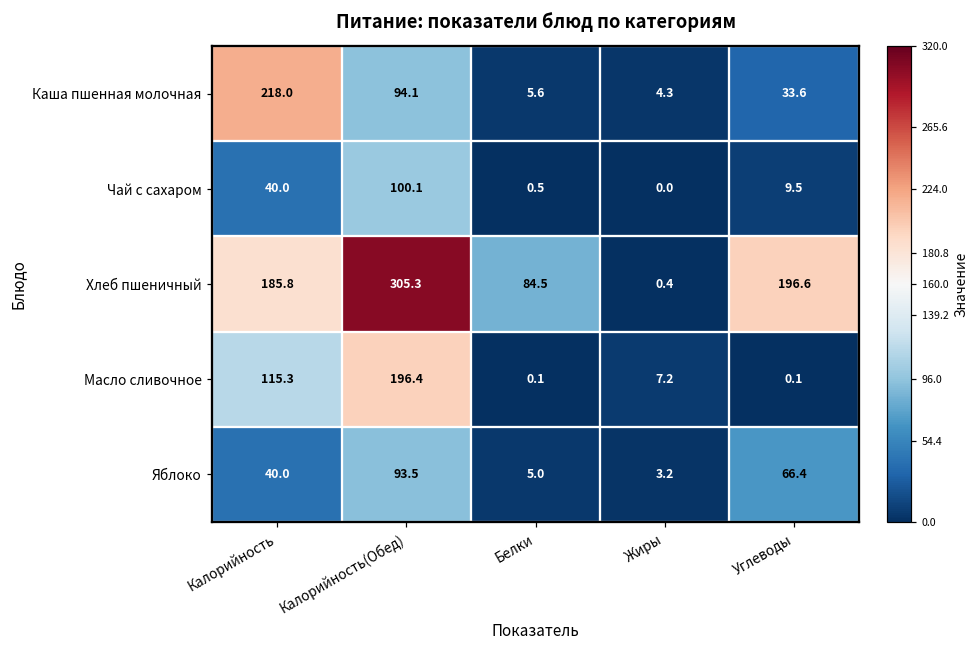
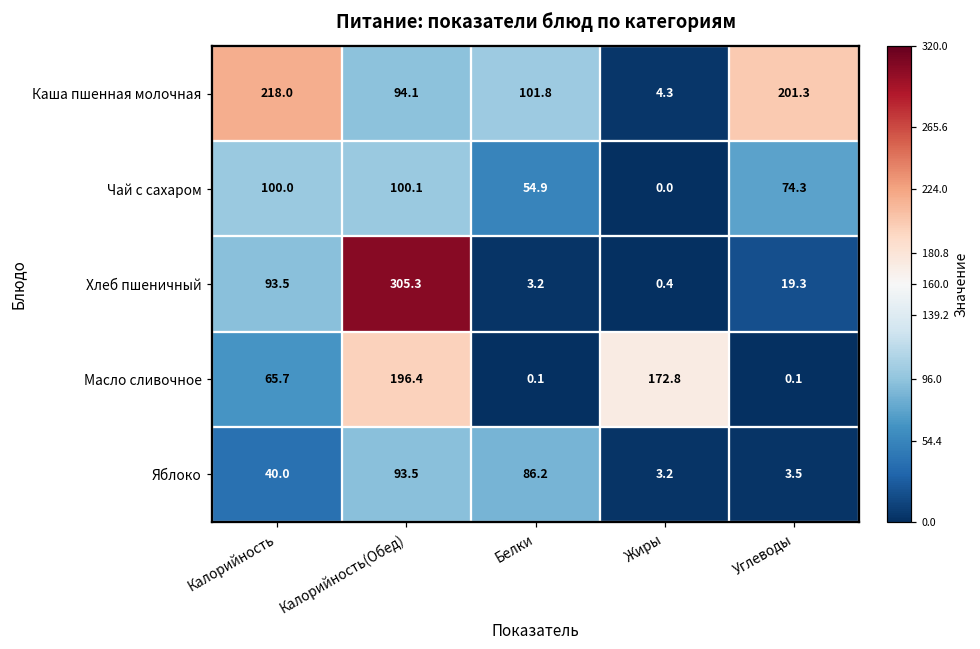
Каша пшенная молочная, Белки: 5.6 -> 101.8
Каша пшенная молочная, Углеводы: 33.6 -> 201.3
Чай с сахаром, Калорийность: 40.0 -> 100.0
Чай с сахаром, Белки: 0.5 -> 54.9
Чай с сахаром, Углеводы: 9.5 -> 74.3
Хлеб пшеничный, Калорийность: 185.8 -> 93.5
Хлеб пшеничный, Белки: 84.5 -> 3.2
Хлеб пшеничный, Углеводы: 196.6 -> 19.3
Масло сливочное, Калорийность: 115.3 -> 65.7
Масло сливочное, Жиры: 7.2 -> 172.8
Яблоко, Белки: 5.0 -> 86.2
Яблоко, Углеводы: 66.4 -> 3.5
